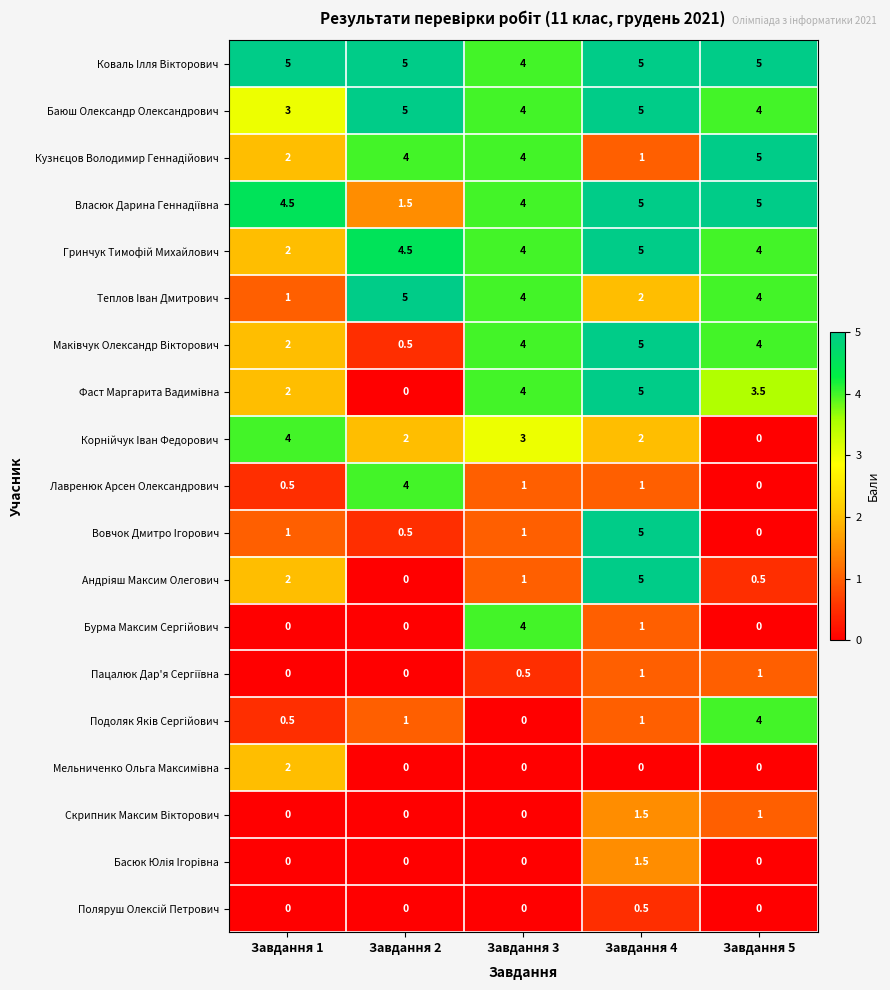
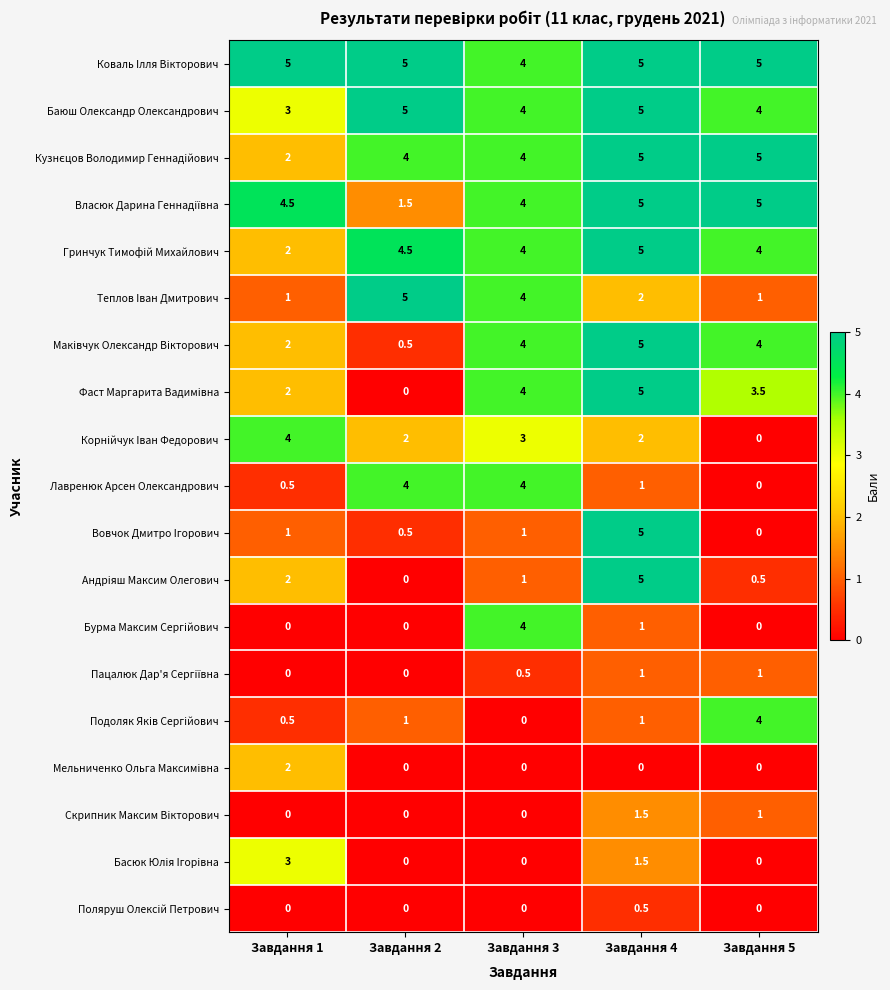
Кузнєцов Володимир Геннадійович, Завдання 4: 1 -> 5
Теплов Іван Дмитрович, Завдання 5: 4 -> 1
Лавренюк Арсен Олександрович, Завдання 3: 1 -> 4
Басюк Юлія Ігорівна, Завдання 1: 0 -> 3
